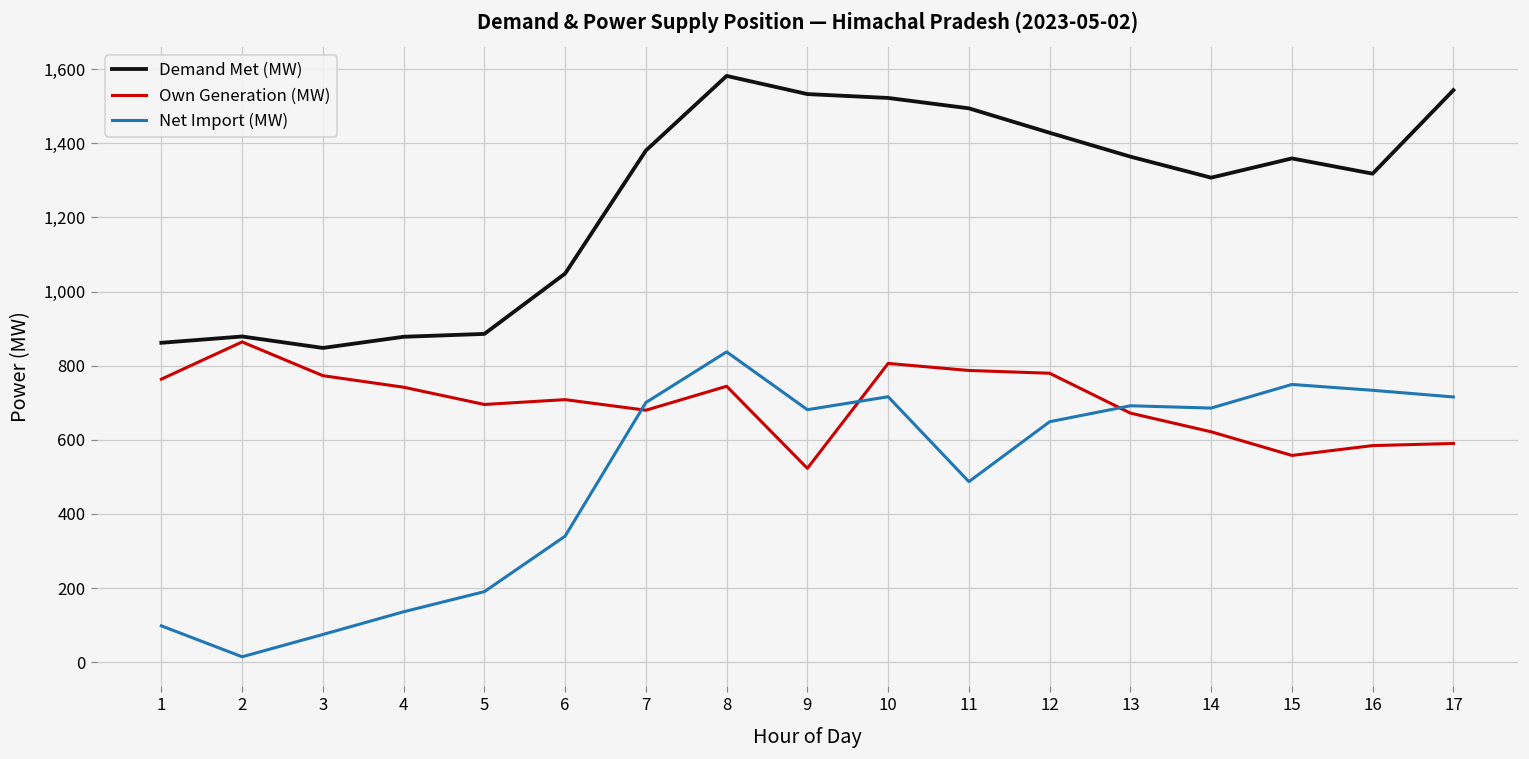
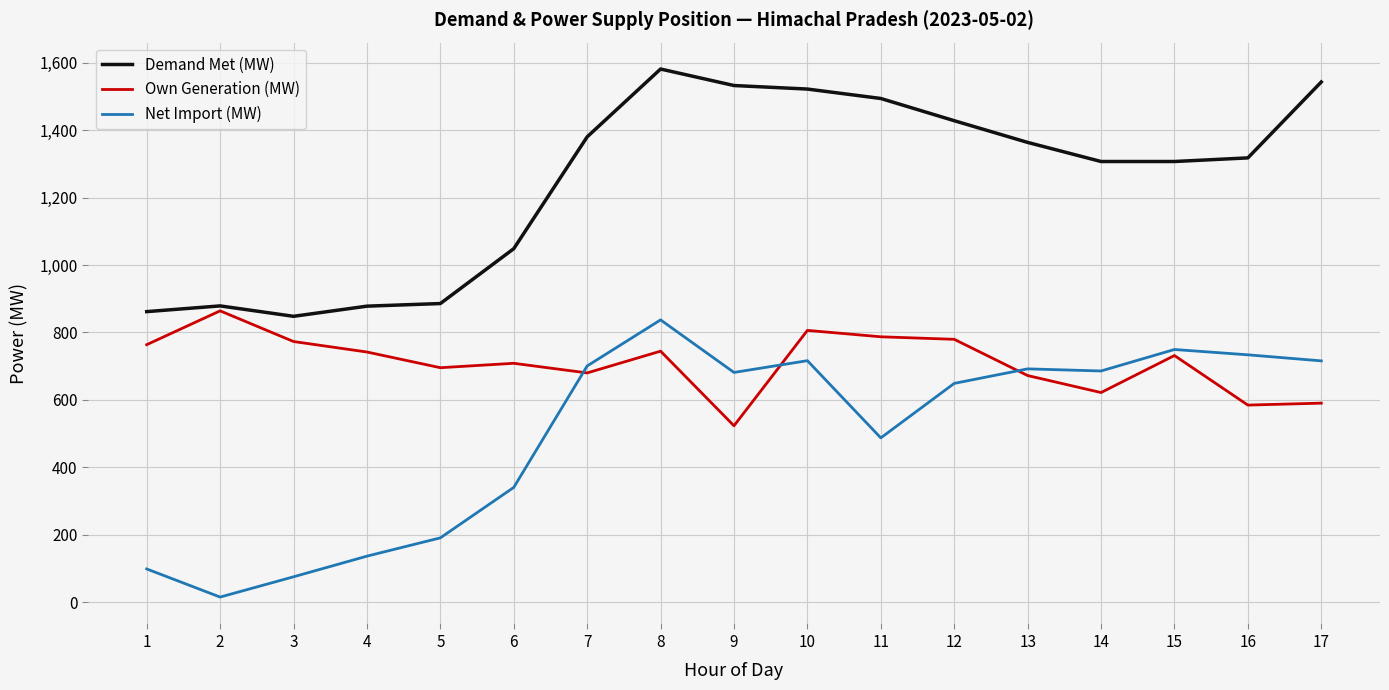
Demand Met (MW), 15: 1,360 -> 1,310
Own Generation (MW), 15: 560 -> 730
